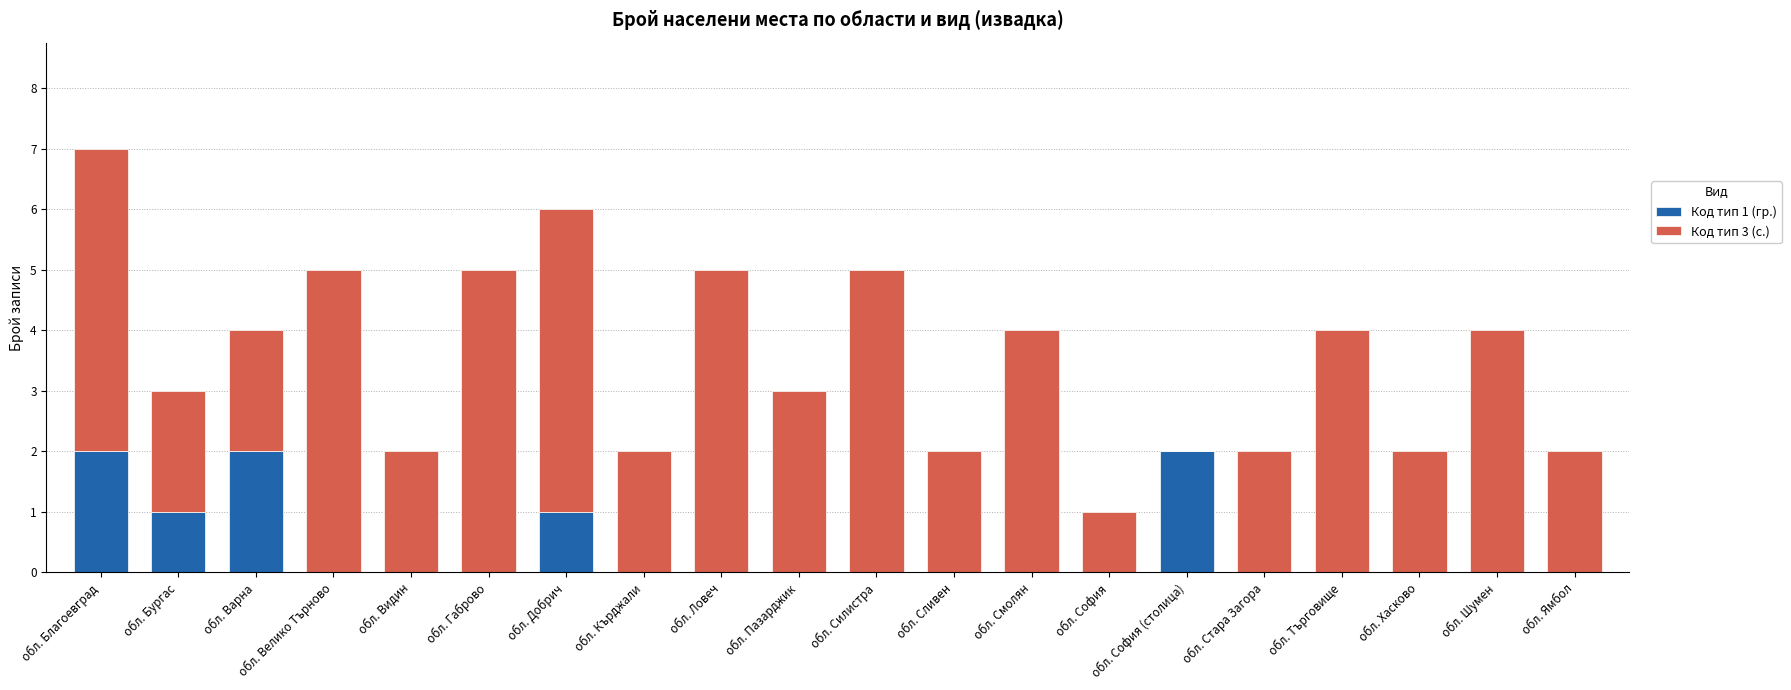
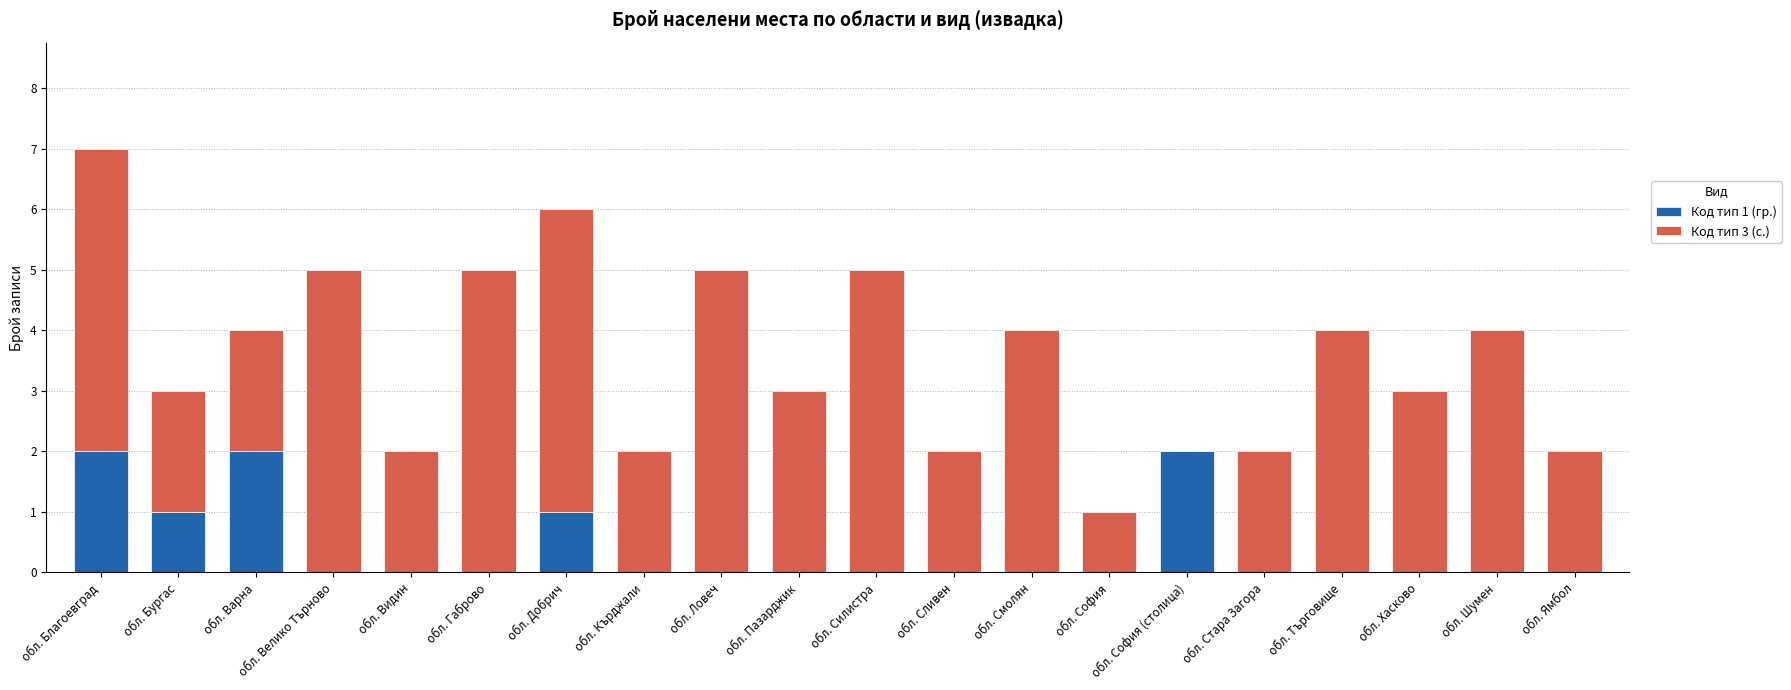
Код тип 3 (с.), обл. Хасково: 2 -> 3
